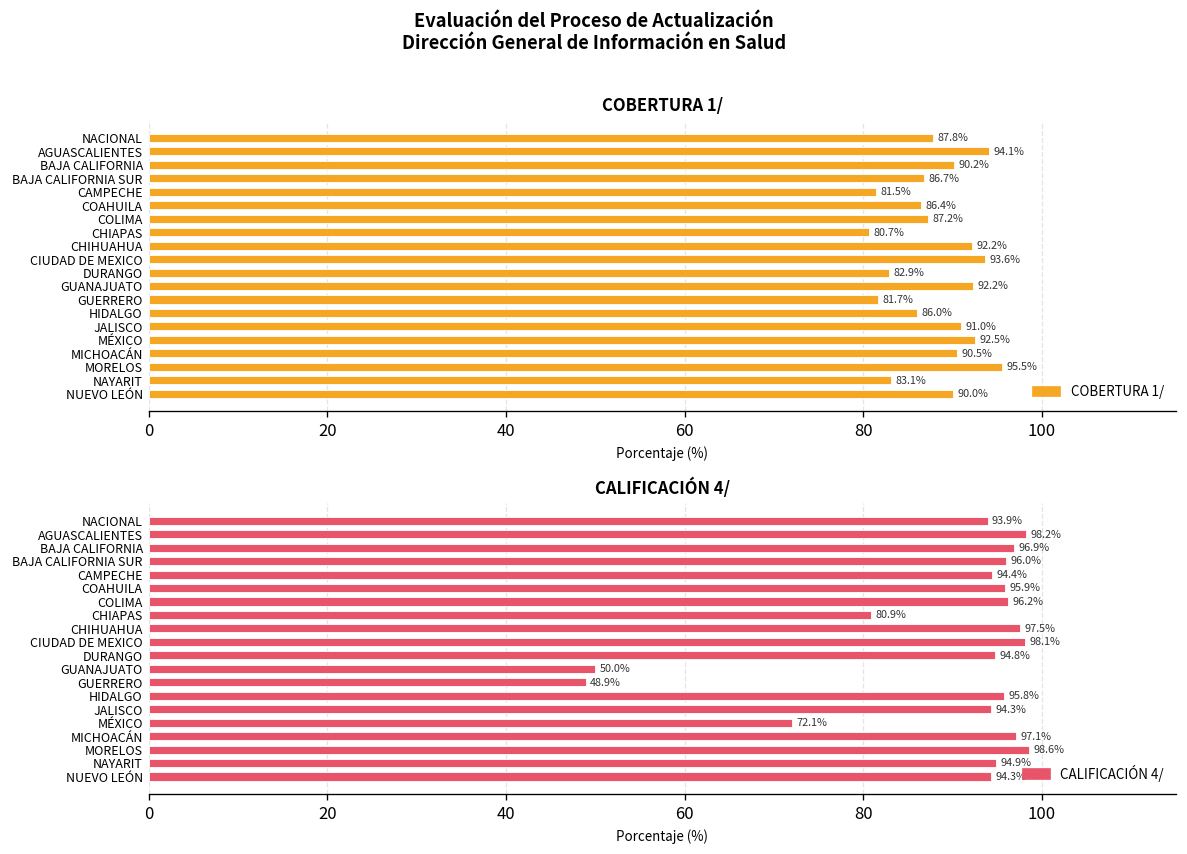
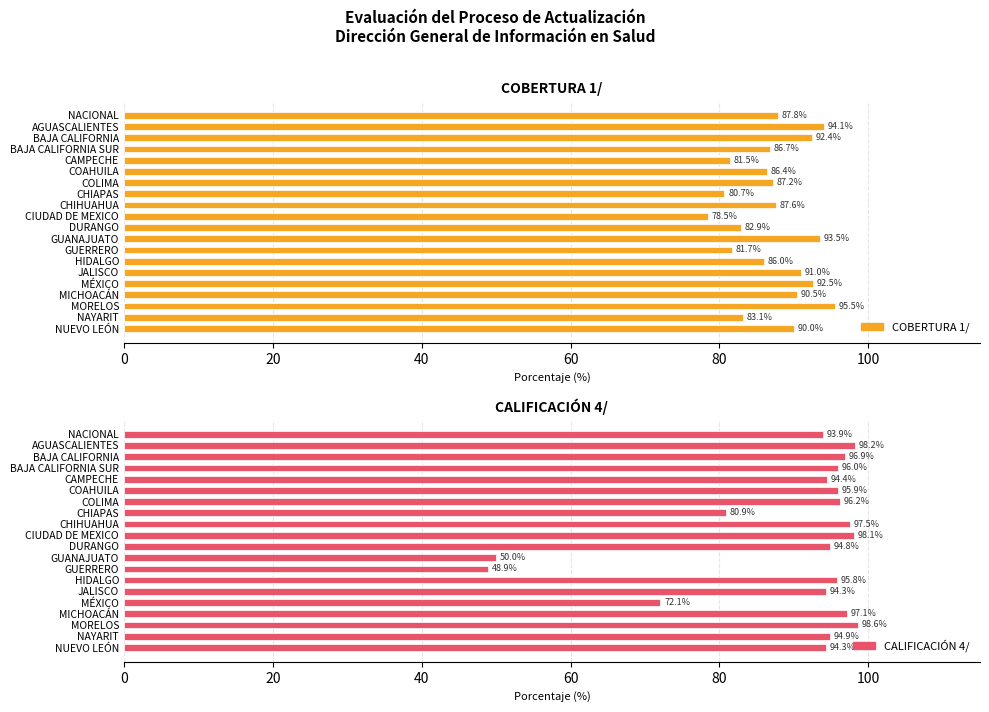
COBERTURA 1/, BAJA CALIFORNIA: 90.2% -> 92.4%
COBERTURA 1/, CHIHUAHUA: 92.2% -> 87.6%
COBERTURA 1/, CIUDAD DE MEXICO: 93.6% -> 78.5%
COBERTURA 1/, GUANAJUATO: 92.2% -> 93.5%
